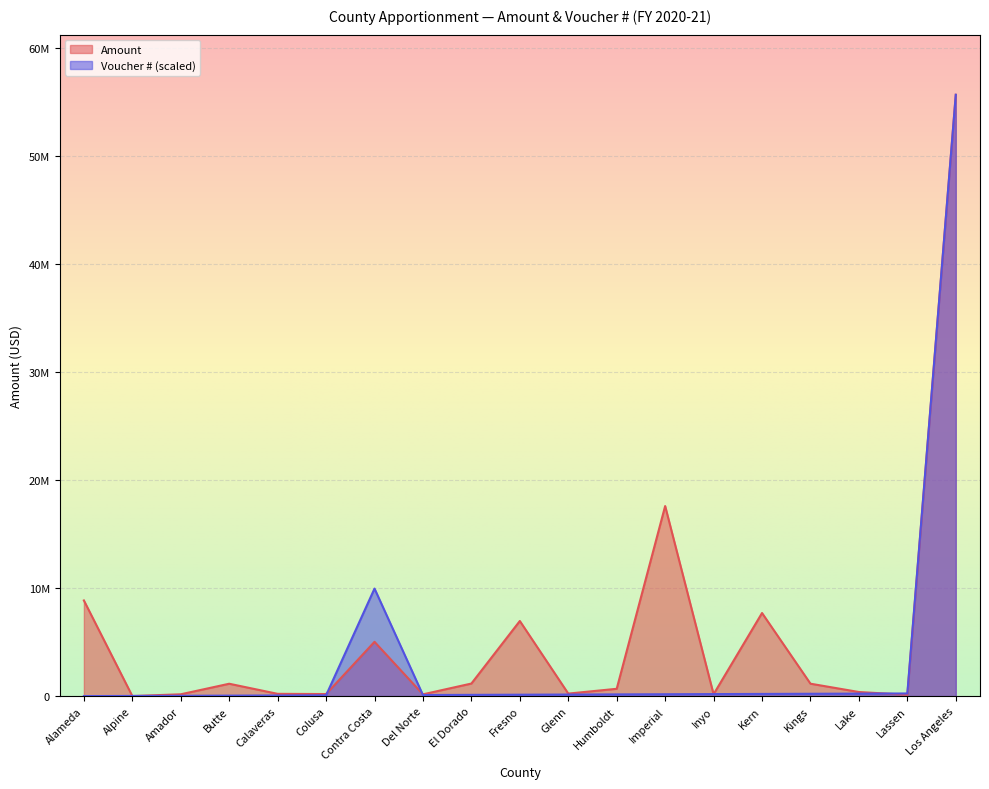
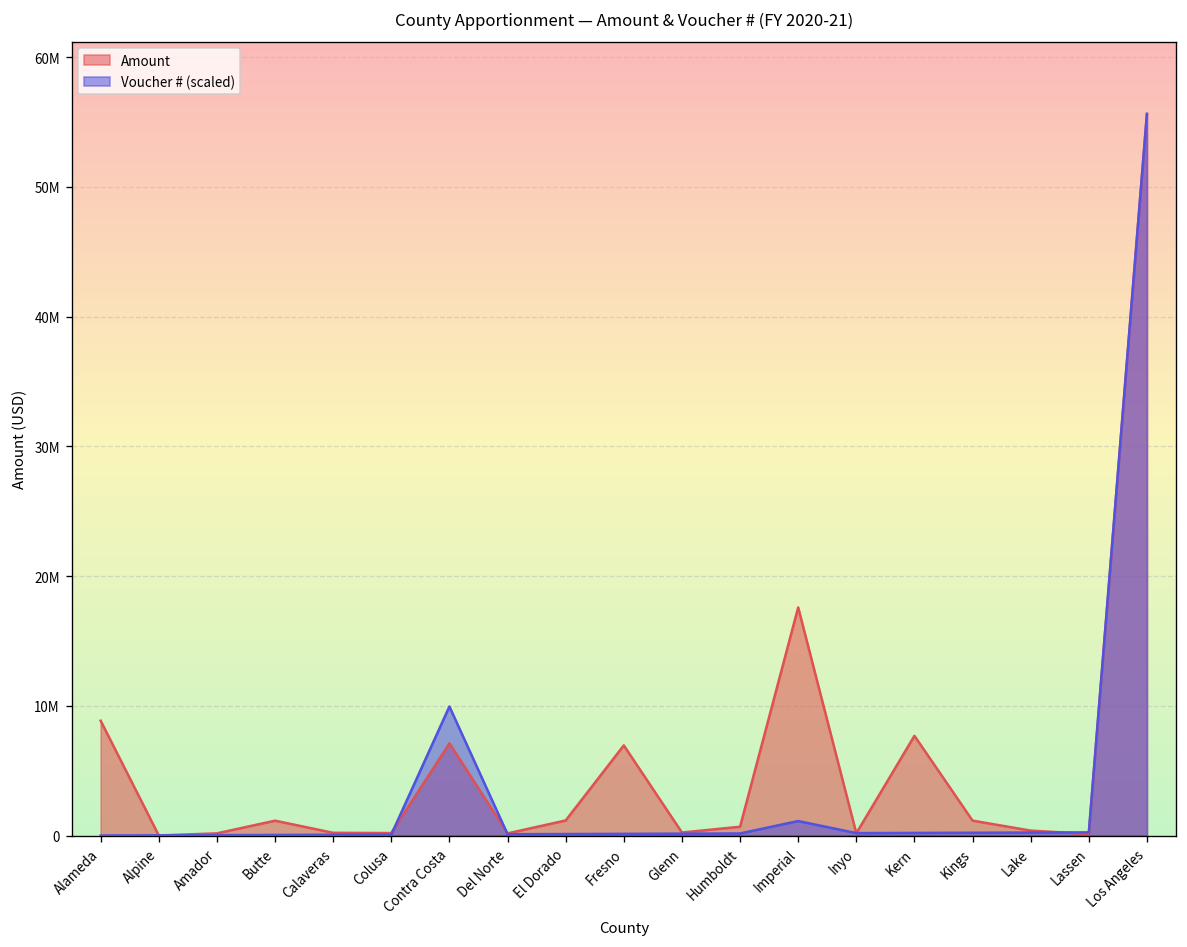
Amount, Contra Costa: 5000000 -> 7100000
Voucher # (scaled), Imperial: 200000 -> 1100000
